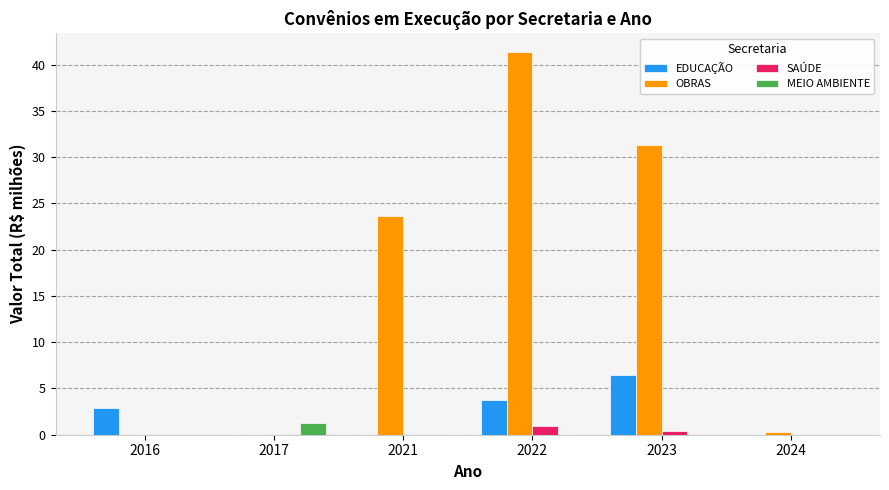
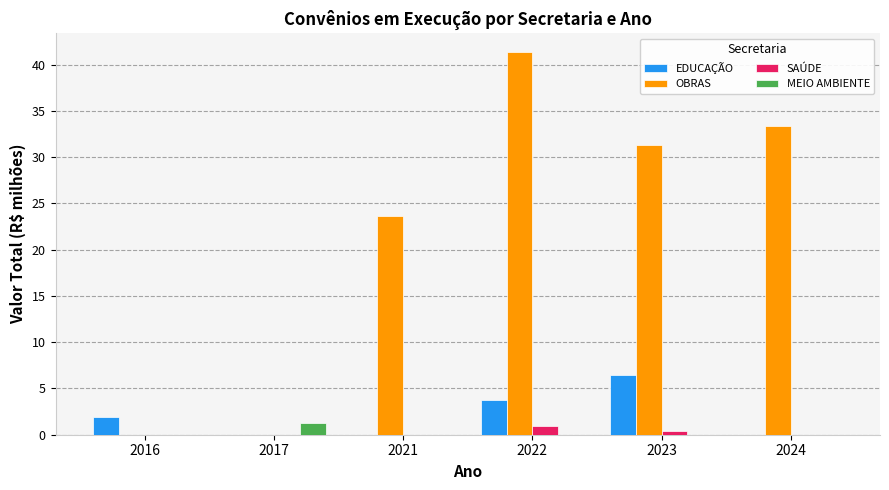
EDUCAÇÃO, 2016: 3 -> 2
OBRAS, 2024: 0 -> 33
